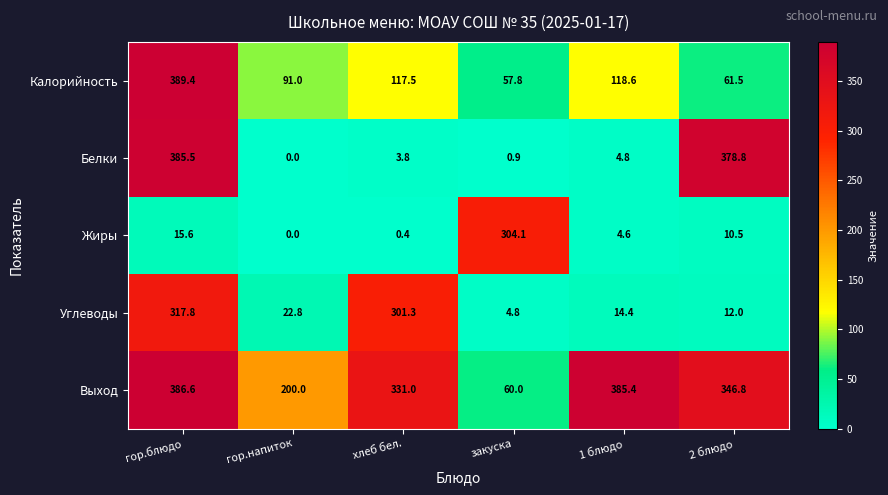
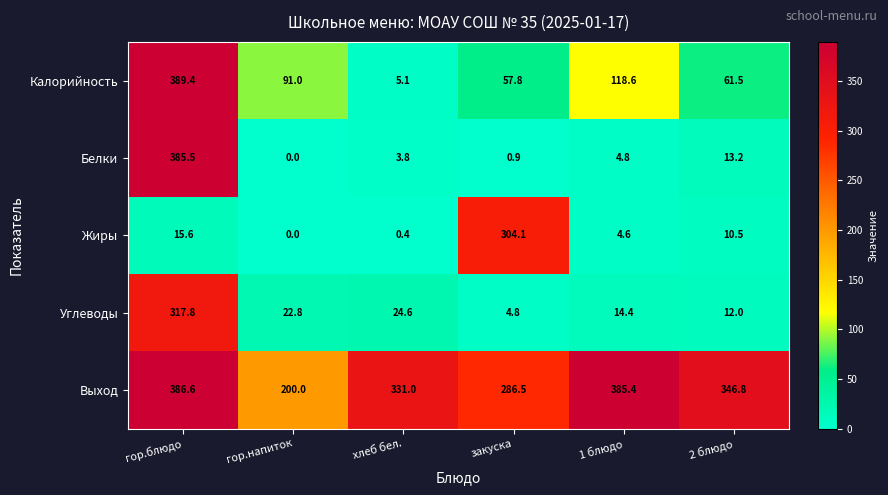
Калорийность, хлеб бел.: 117.5 -> 5.1
Белки, 2 блюдо: 378.8 -> 13.2
Углеводы, хлеб бел.: 301.3 -> 24.6
Выход, закуска: 60.0 -> 286.5
